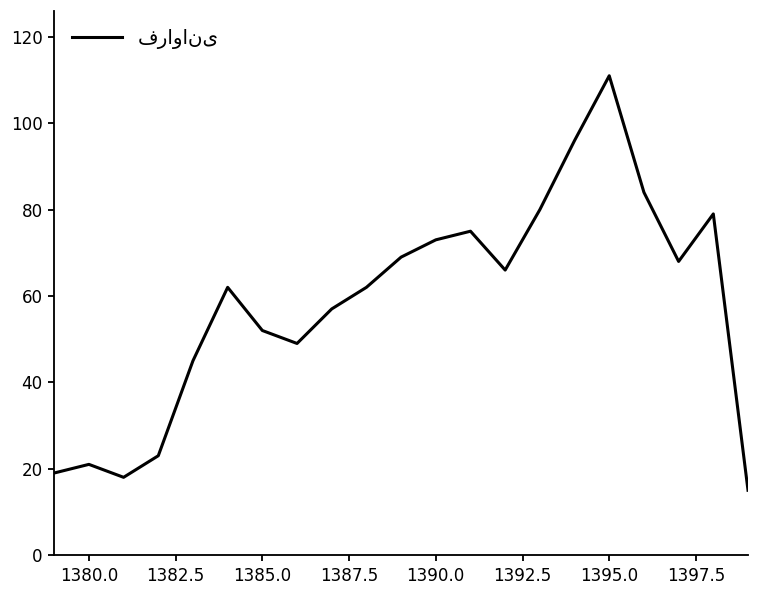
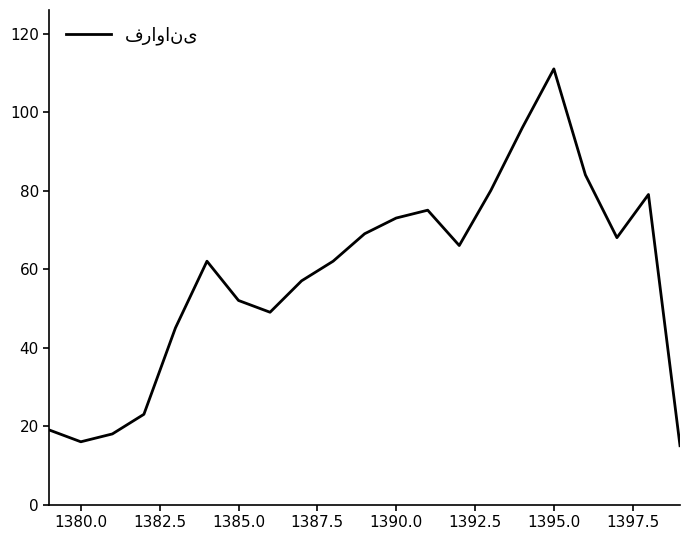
1380.0: 21 -> 16
